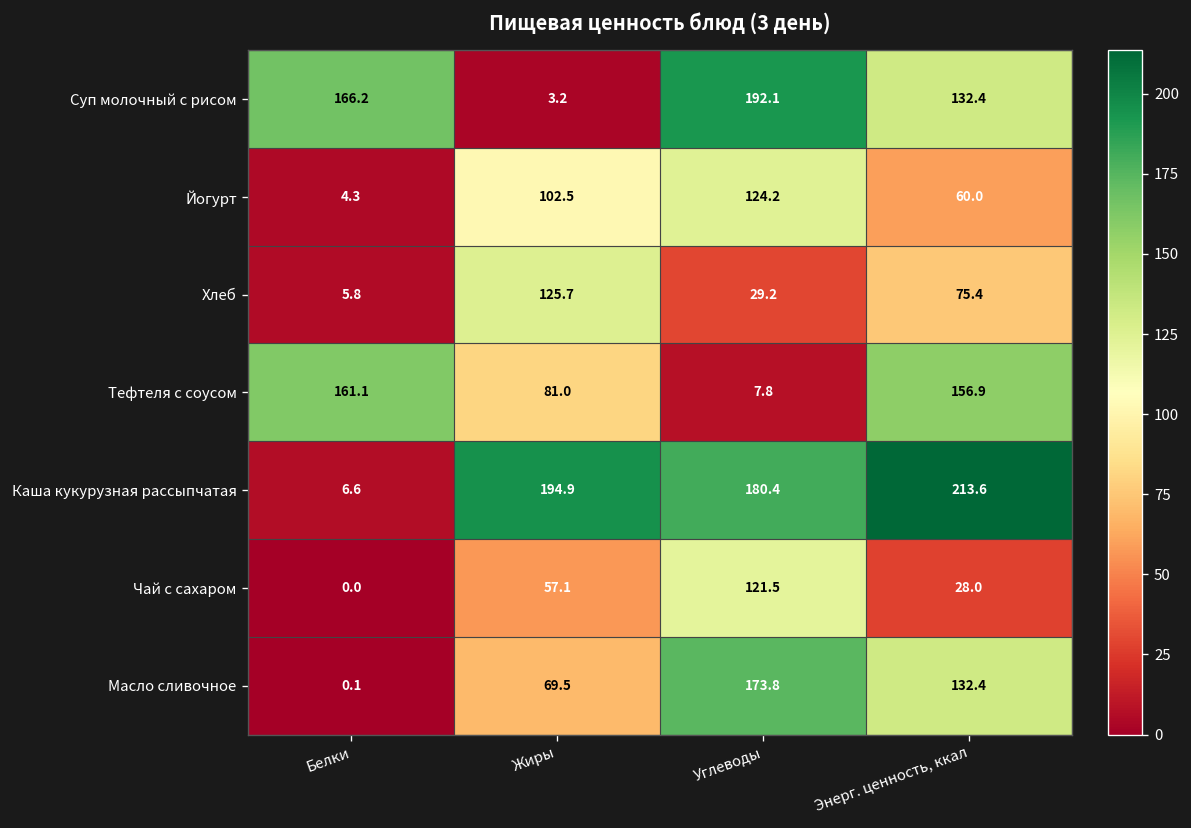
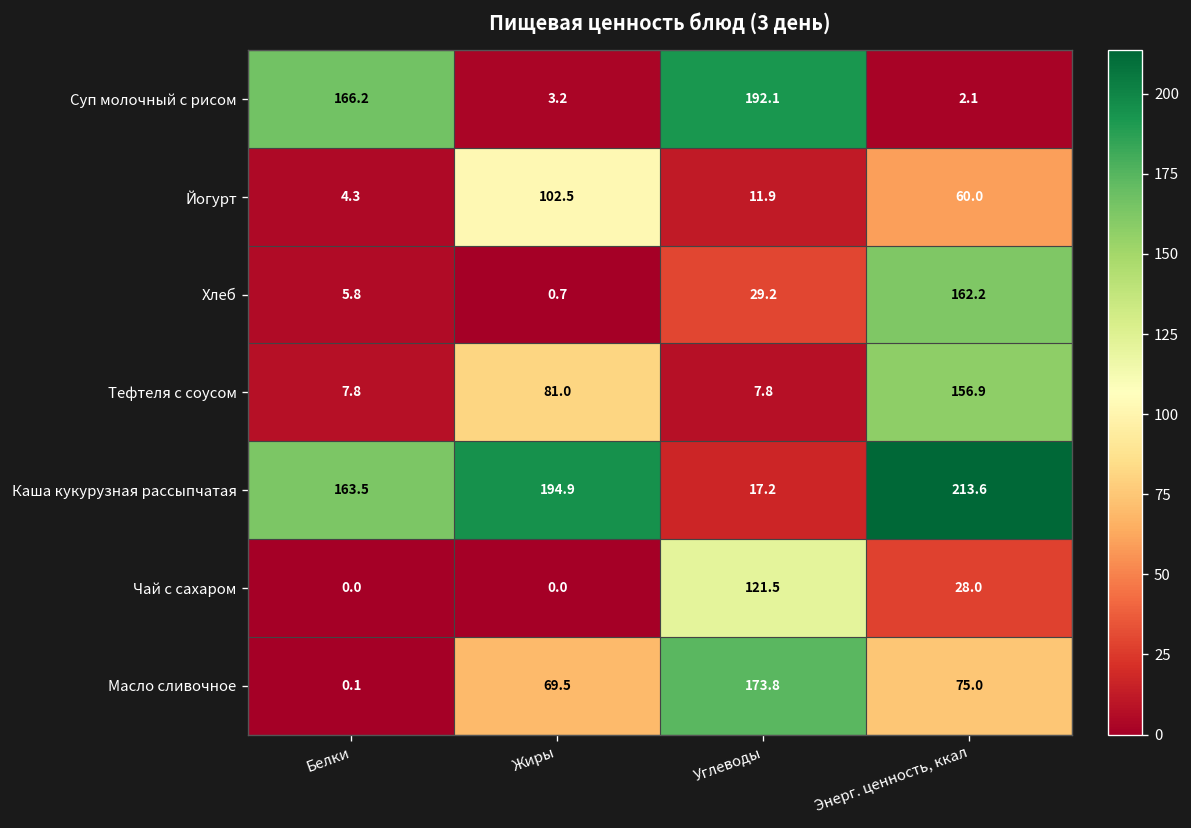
Суп молочный с рисом, Энерг. ценность, ккал: 132.4 -> 2.1
Йогурт, Углеводы: 124.2 -> 11.9
Хлеб, Жиры: 125.7 -> 0.7
Хлеб, Энерг. ценность, ккал: 75.4 -> 162.2
Тефтеля с соусом, Белки: 161.1 -> 7.8
Каша кукурузная рассыпчатая, Белки: 6.6 -> 163.5
Каша кукурузная рассыпчатая, Углеводы: 180.4 -> 17.2
Чай с сахаром, Жиры: 57.1 -> 0.0
Масло сливочное, Энерг. ценность, ккал: 132.4 -> 75.0
